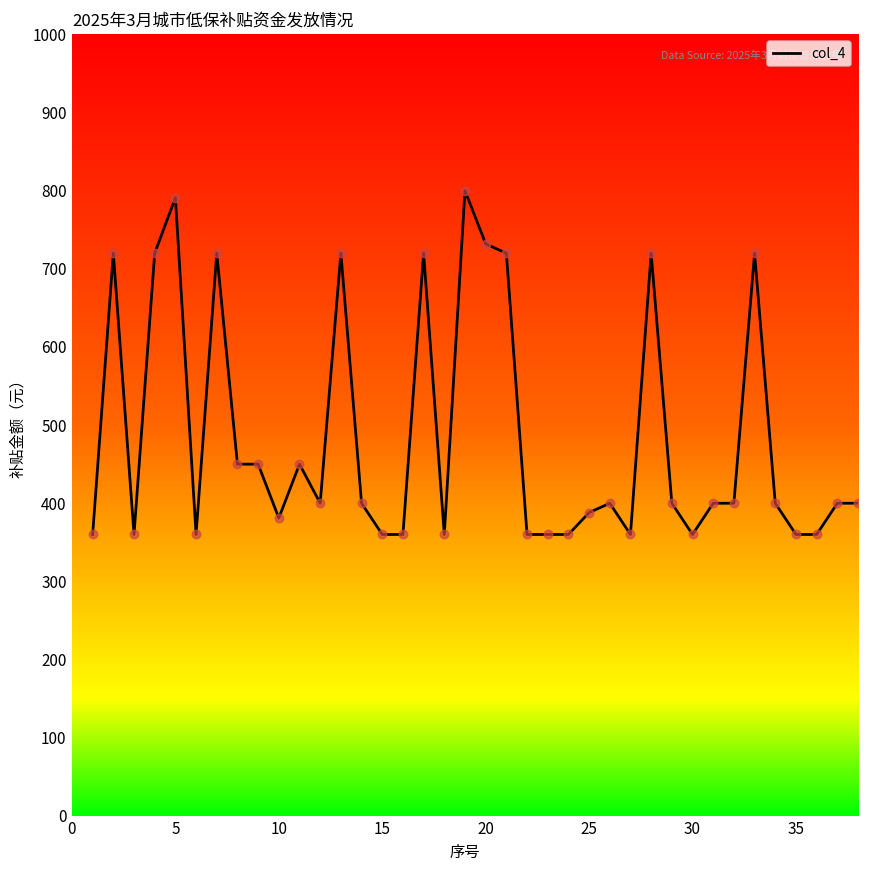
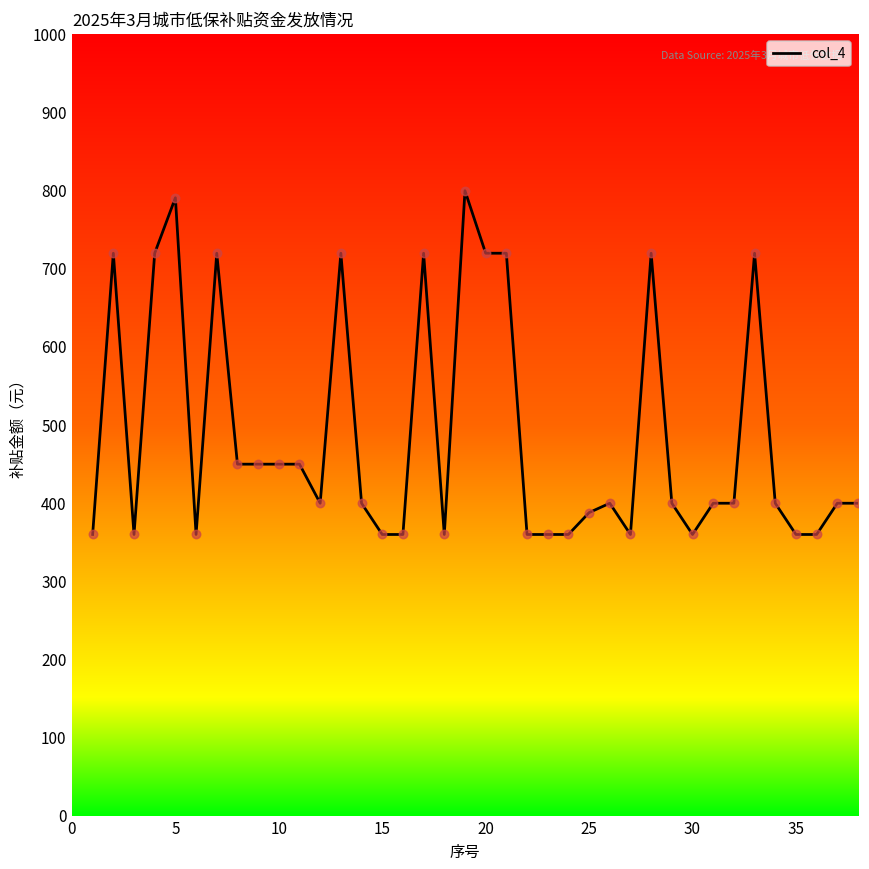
10: 380 -> 450
20: 730 -> 720
